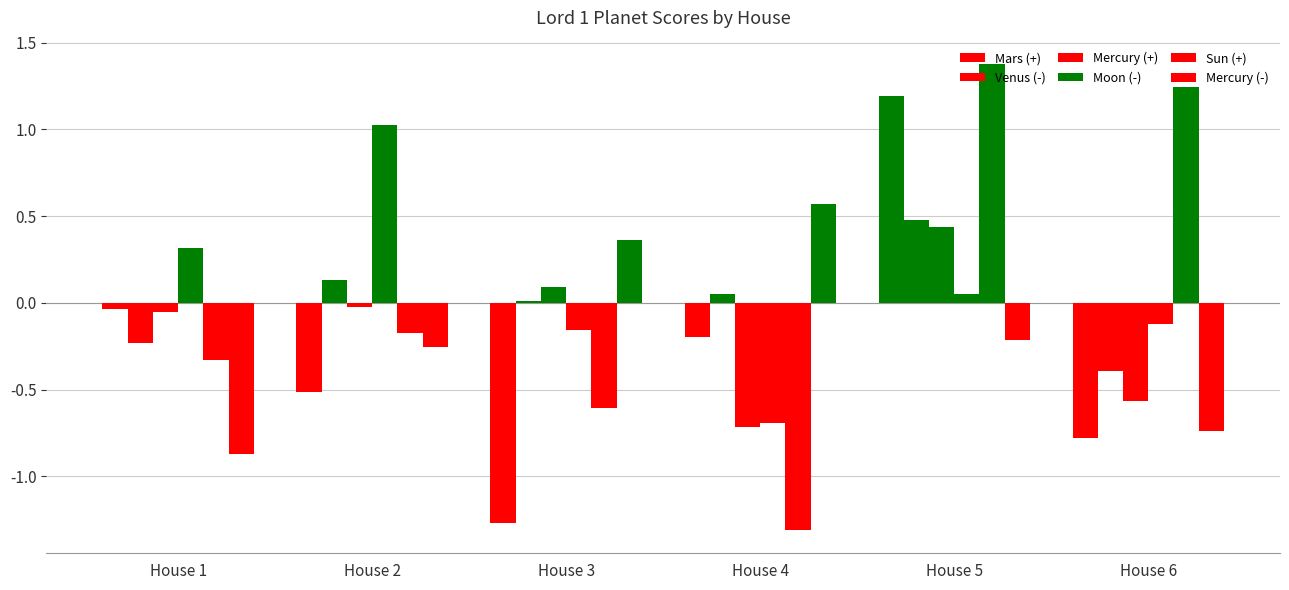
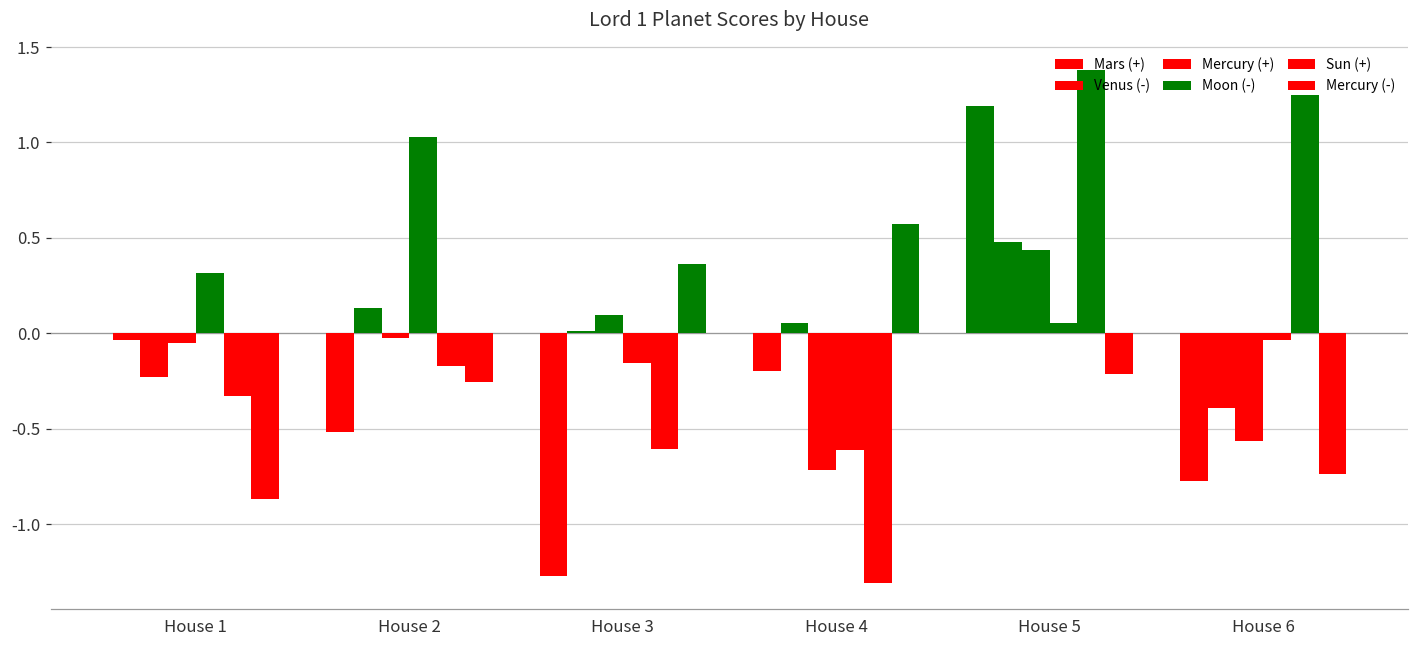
Moon (-), House 4: -0.69 -> -0.61
Moon (-), House 6: -0.12 -> -0.04
